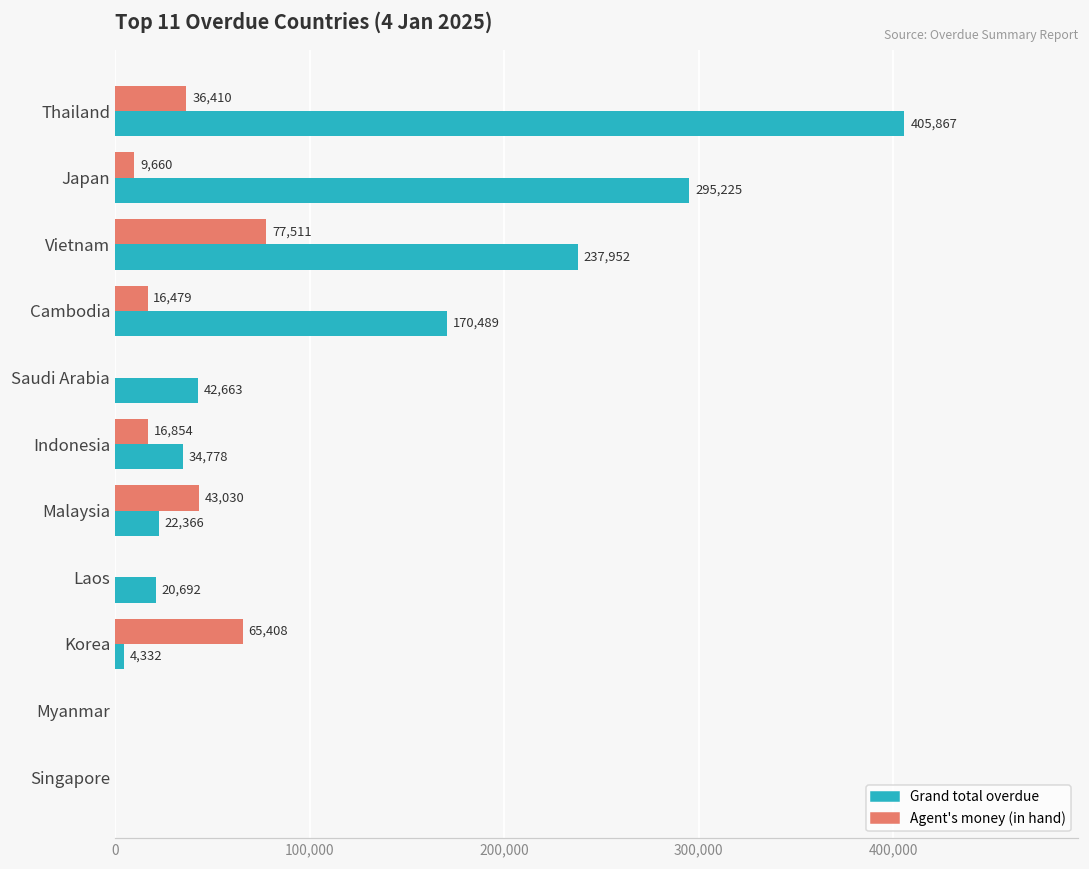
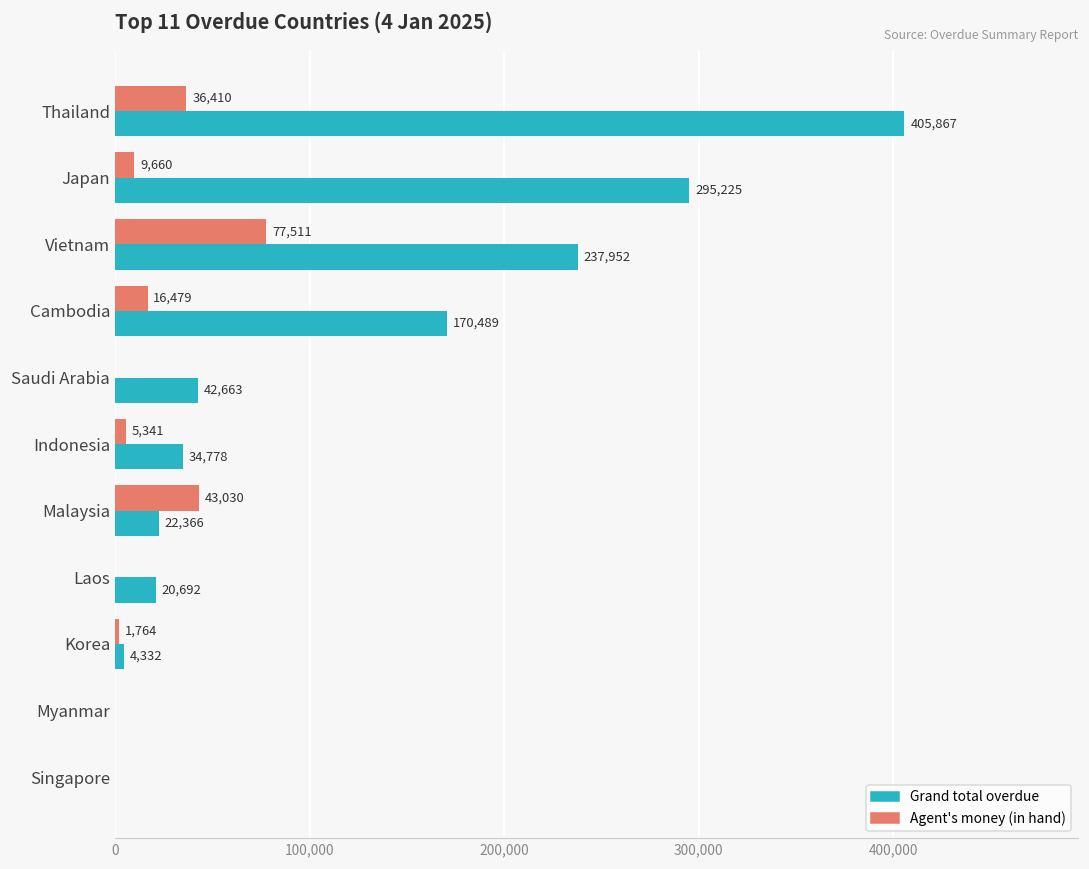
Agent's money (in hand), Indonesia: 16,854 -> 5,341
Agent's money (in hand), Korea: 65,408 -> 1,764
